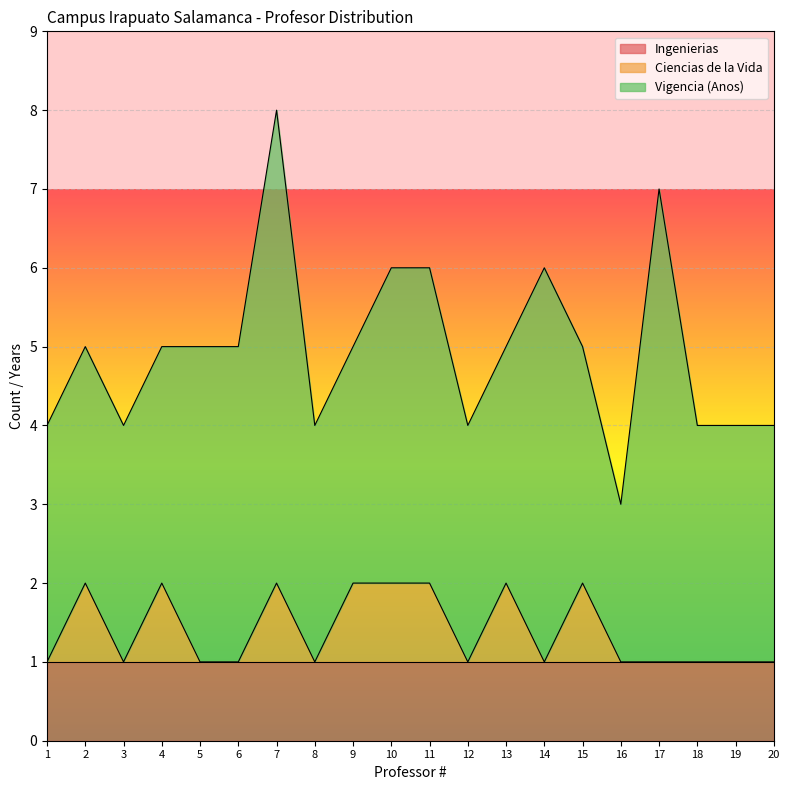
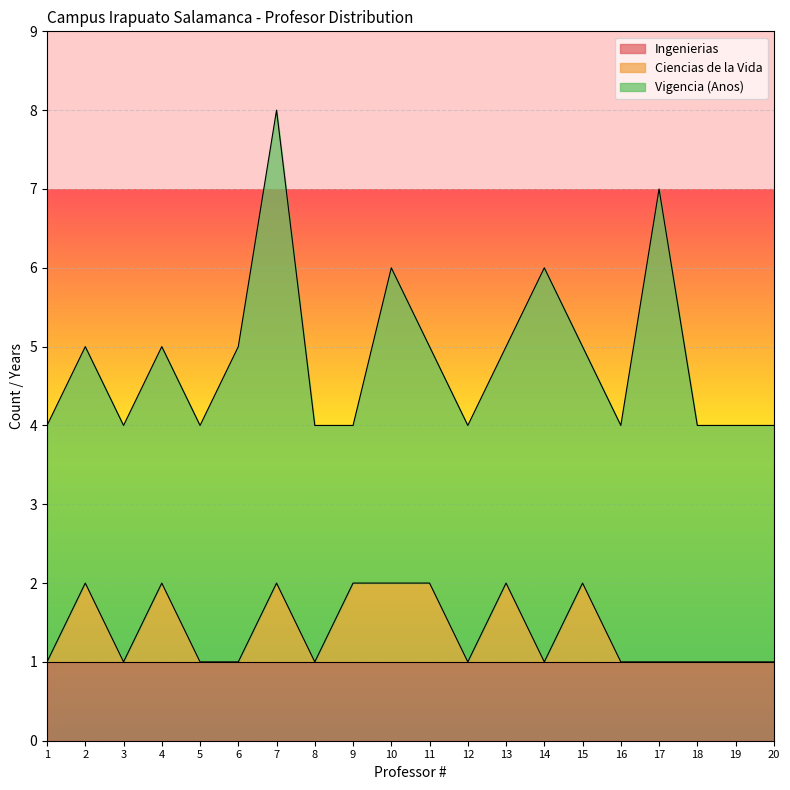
Vigencia (Anos), 5: 4 -> 3
Vigencia (Anos), 9: 3 -> 2
Vigencia (Anos), 11: 4 -> 3
Vigencia (Anos), 16: 2 -> 3
